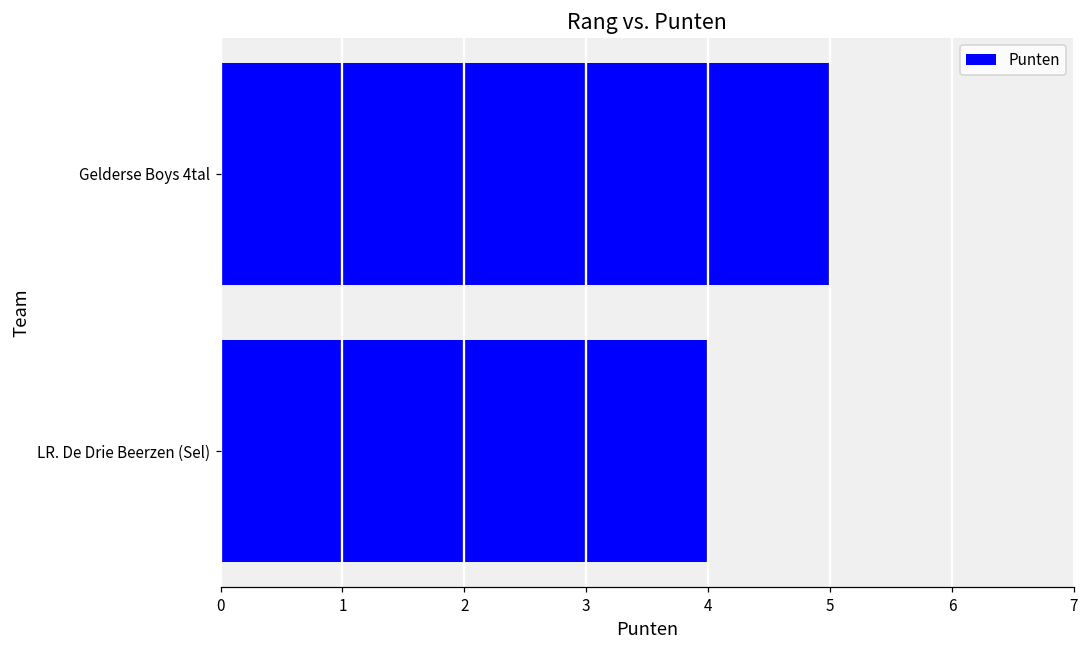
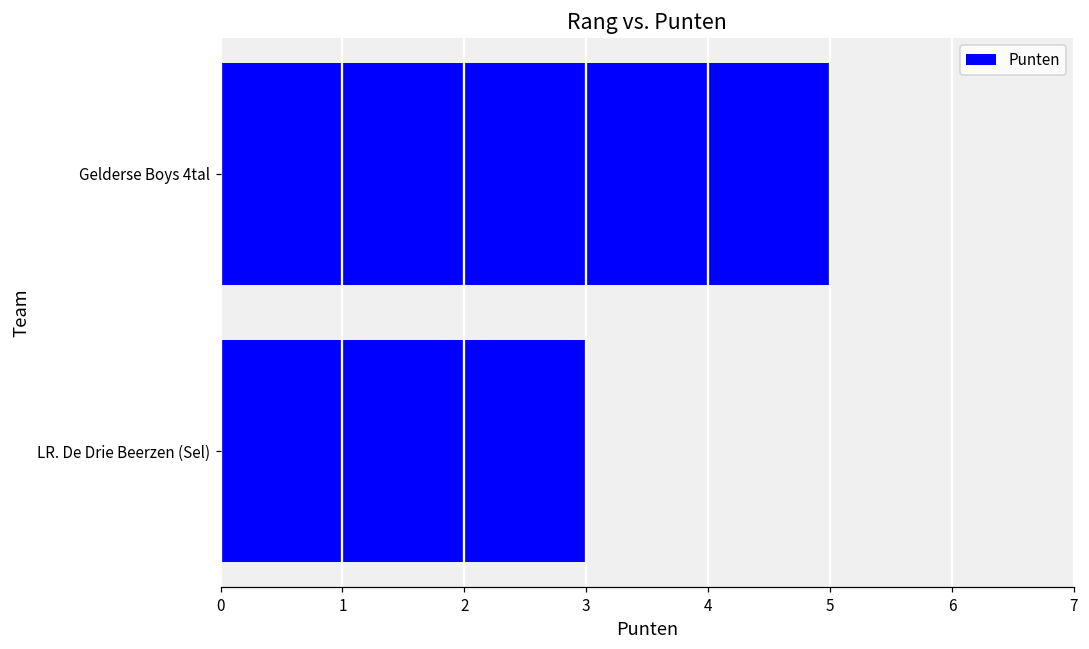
LR. De Drie Beerzen (Sel): 4 -> 3
